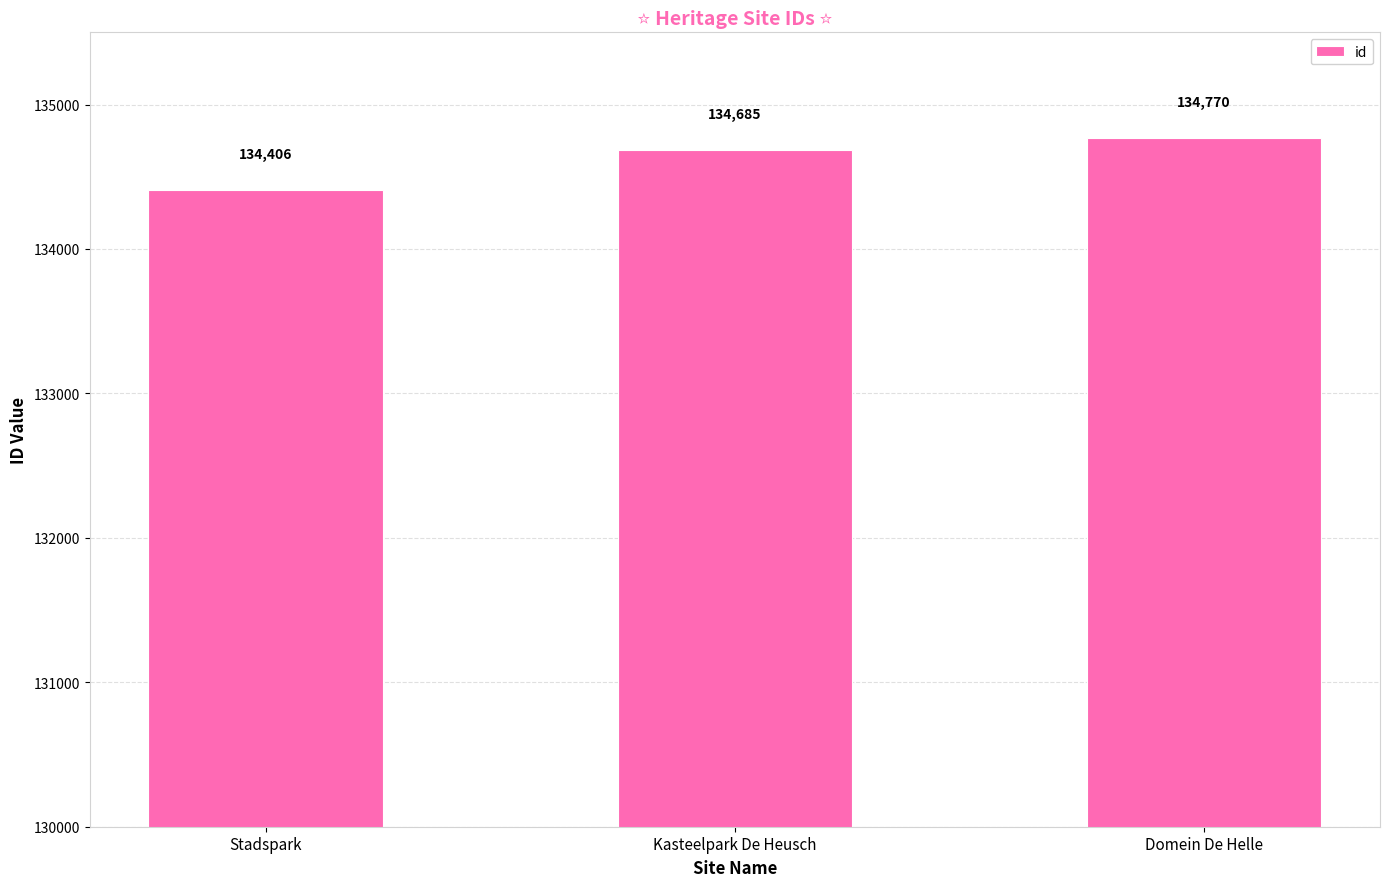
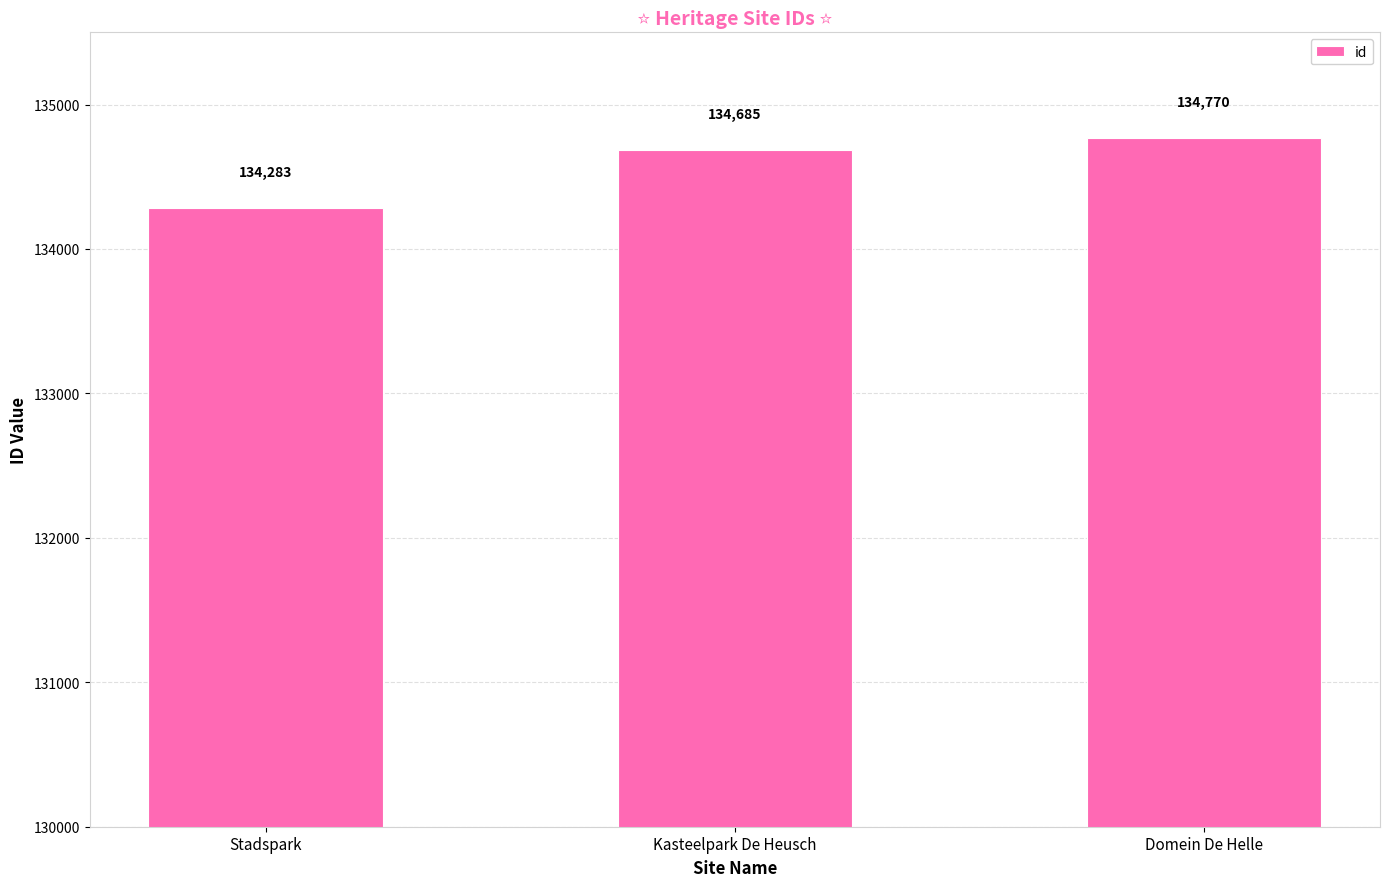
Stadspark: 134,406 -> 134,283
